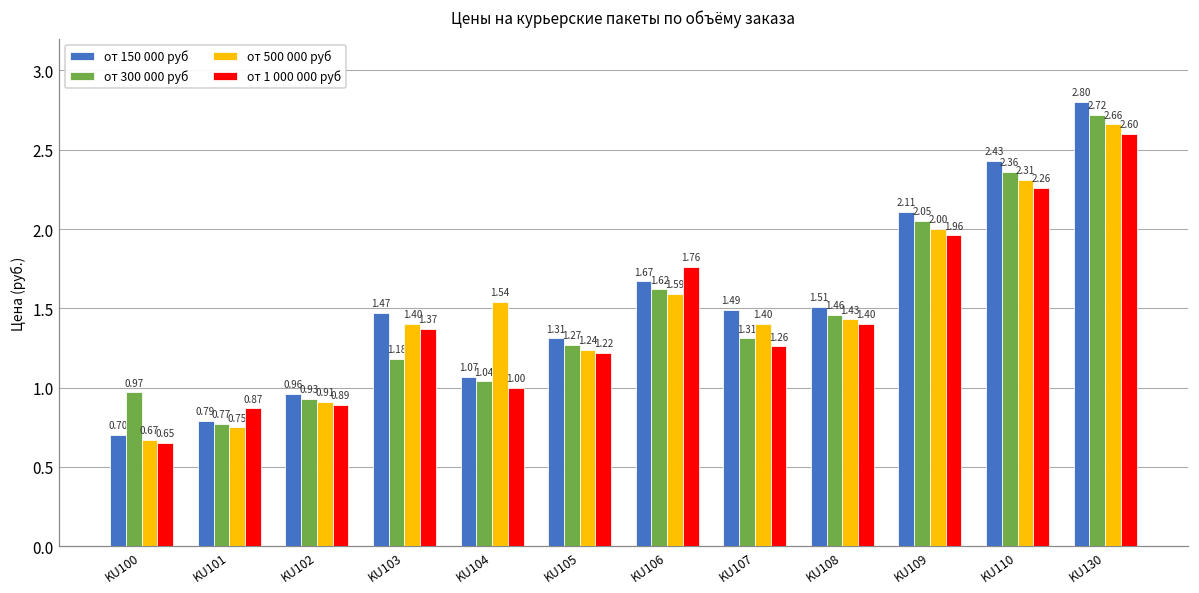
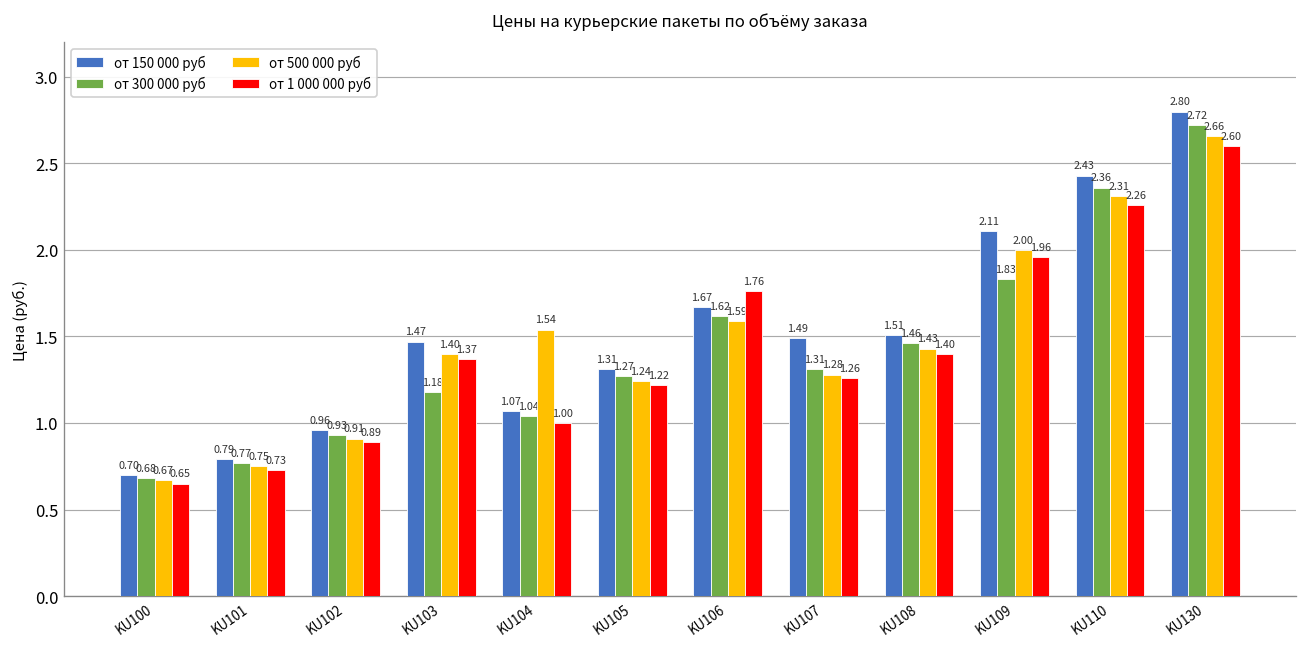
от 300 000 руб, KU100: 0.97 -> 0.68
от 1 000 000 руб, KU101: 0.87 -> 0.73
от 500 000 руб, KU107: 1.40 -> 1.28
от 300 000 руб, KU109: 2.05 -> 1.83
